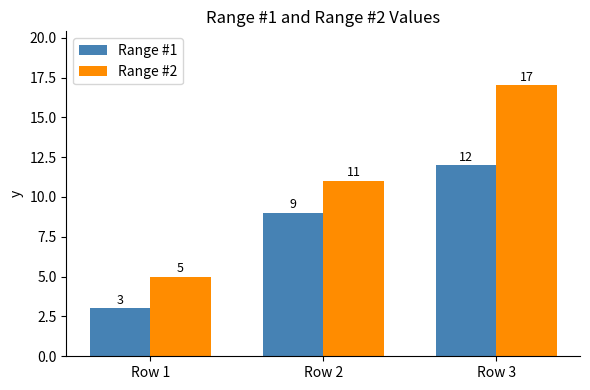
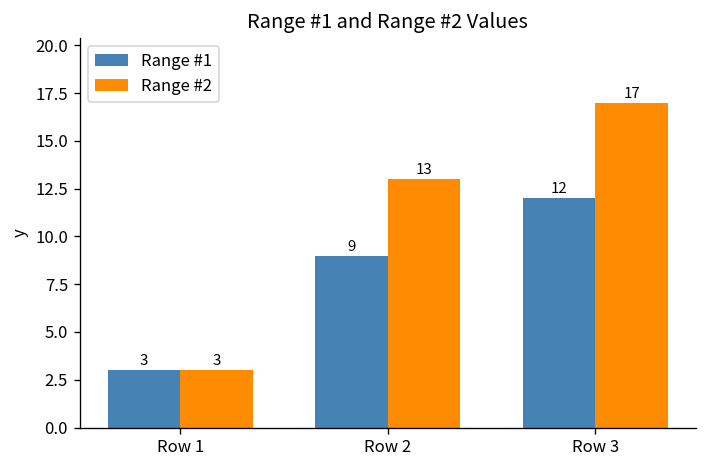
Range #2, Row 1: 5 -> 3
Range #2, Row 2: 11 -> 13
